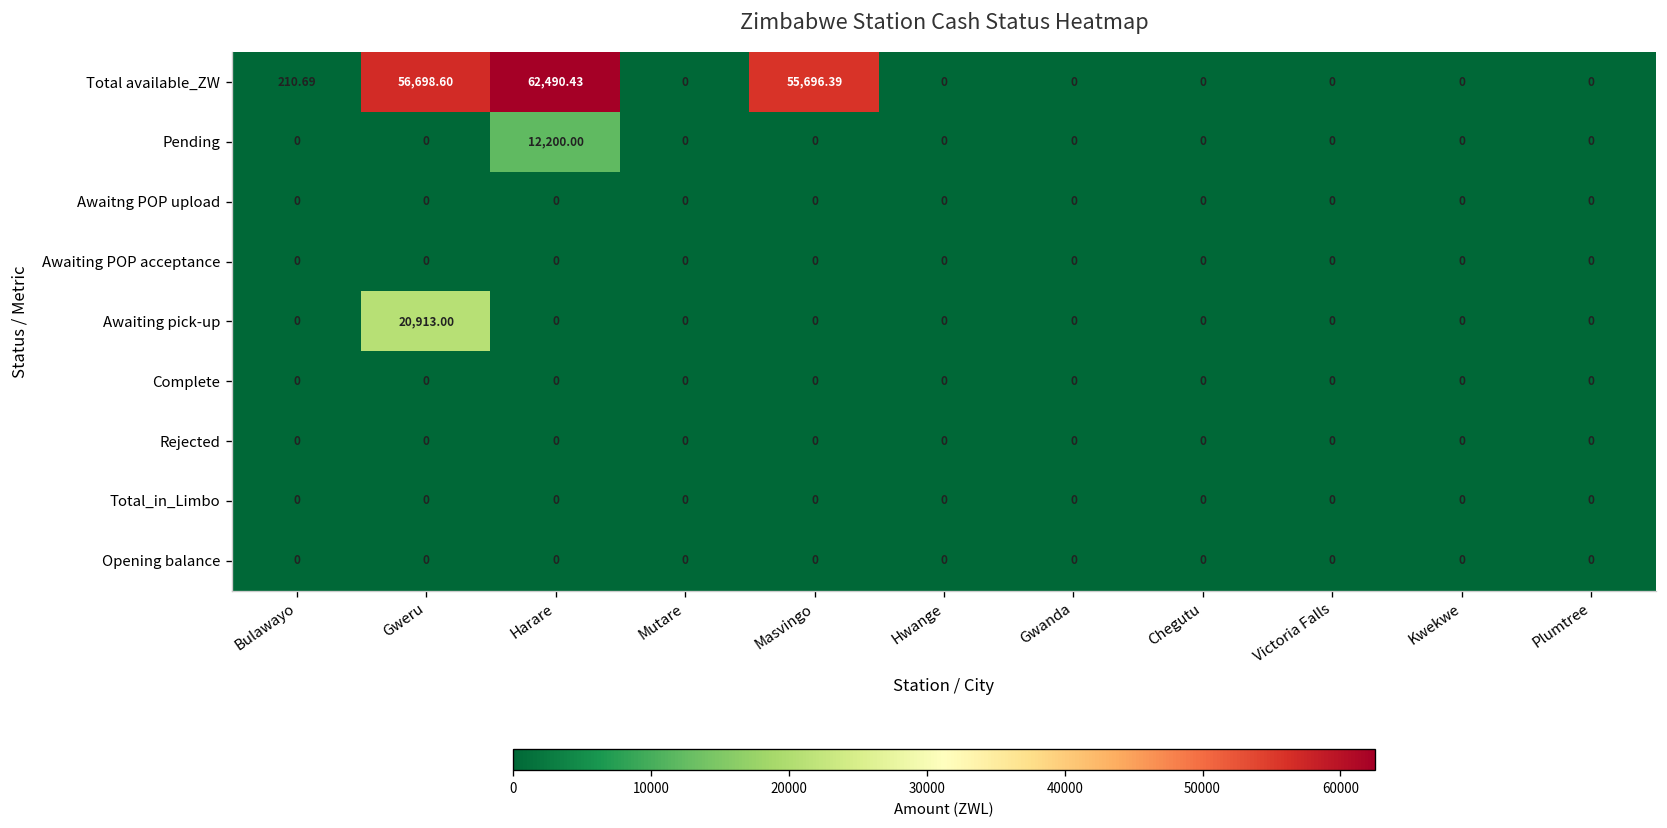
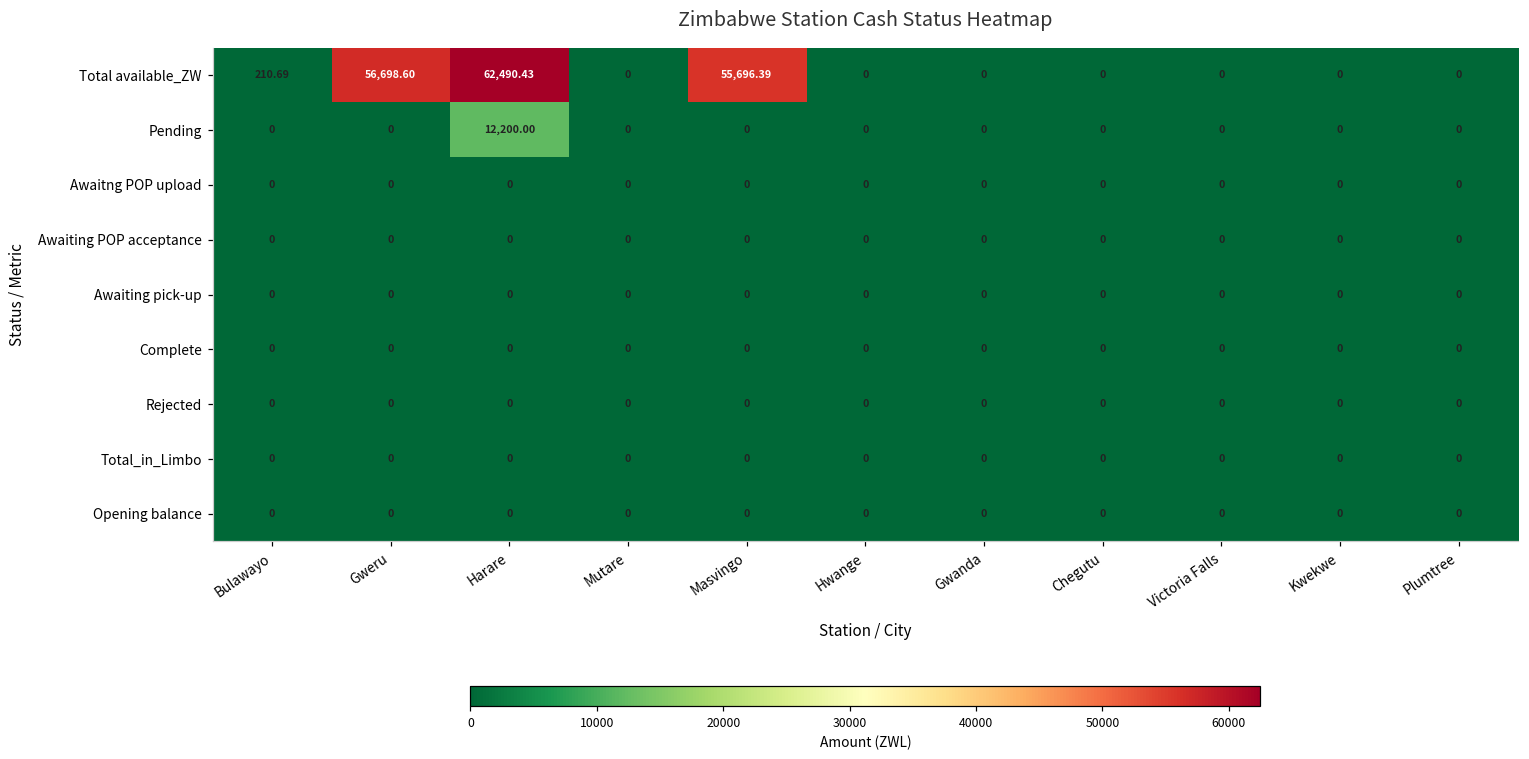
Awaiting pick-up, Gweru: 20,913.00 -> 0
